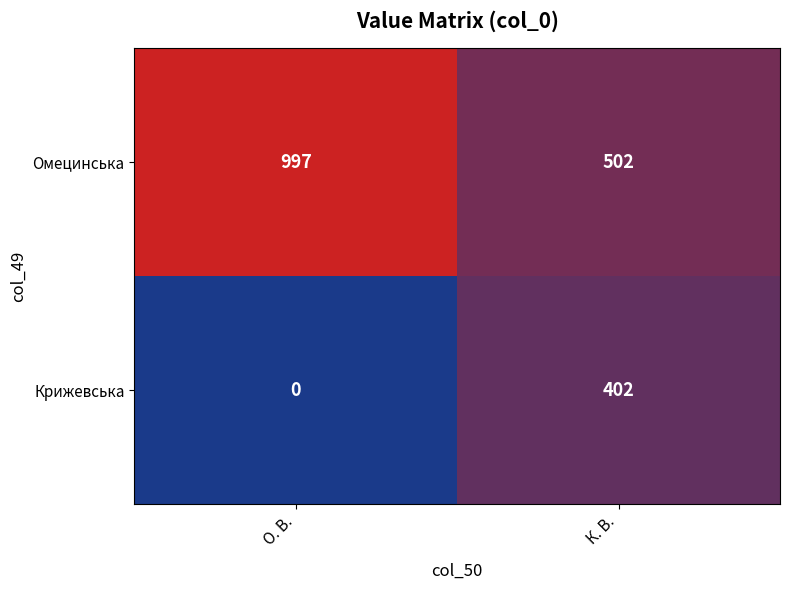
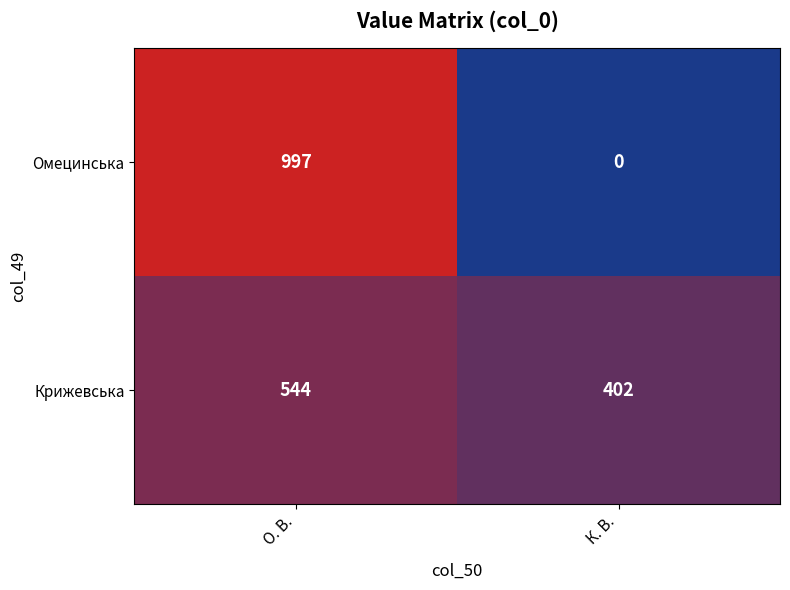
Омецинська, К. В.: 502 -> 0
Крижевська, О. В.: 0 -> 544
